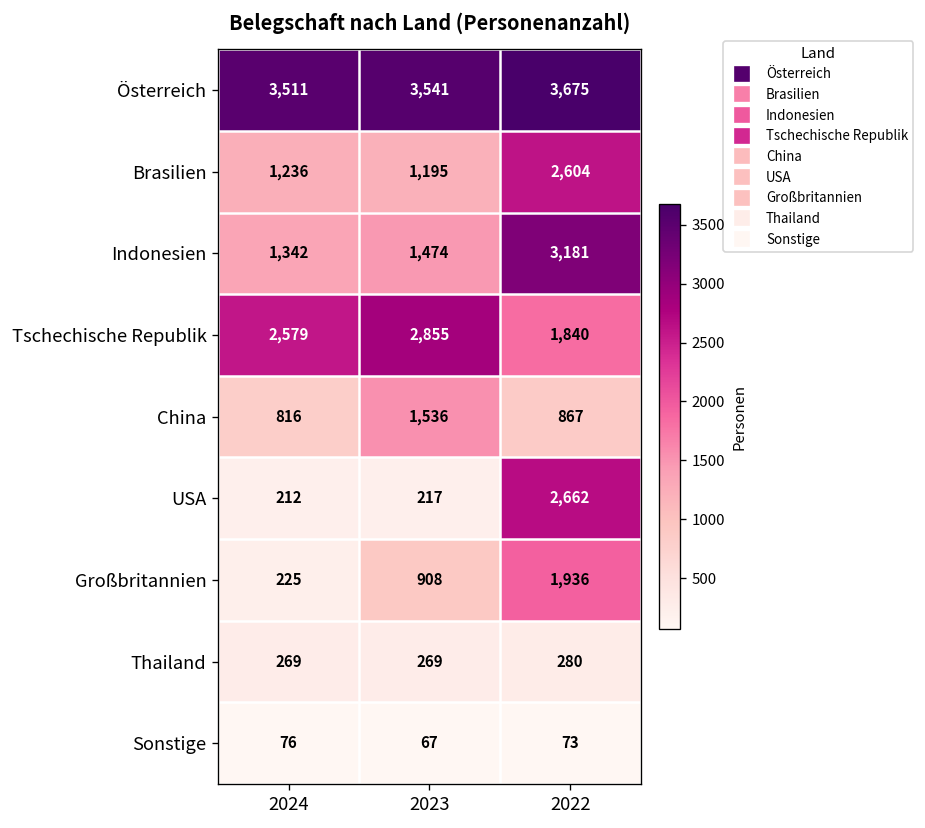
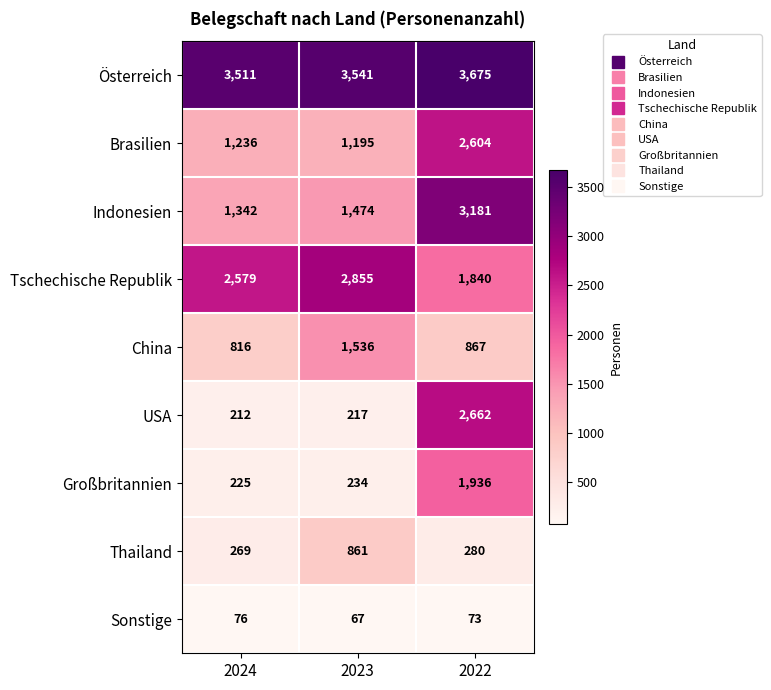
Großbritannien, 2023: 908 -> 234
Thailand, 2023: 269 -> 861
